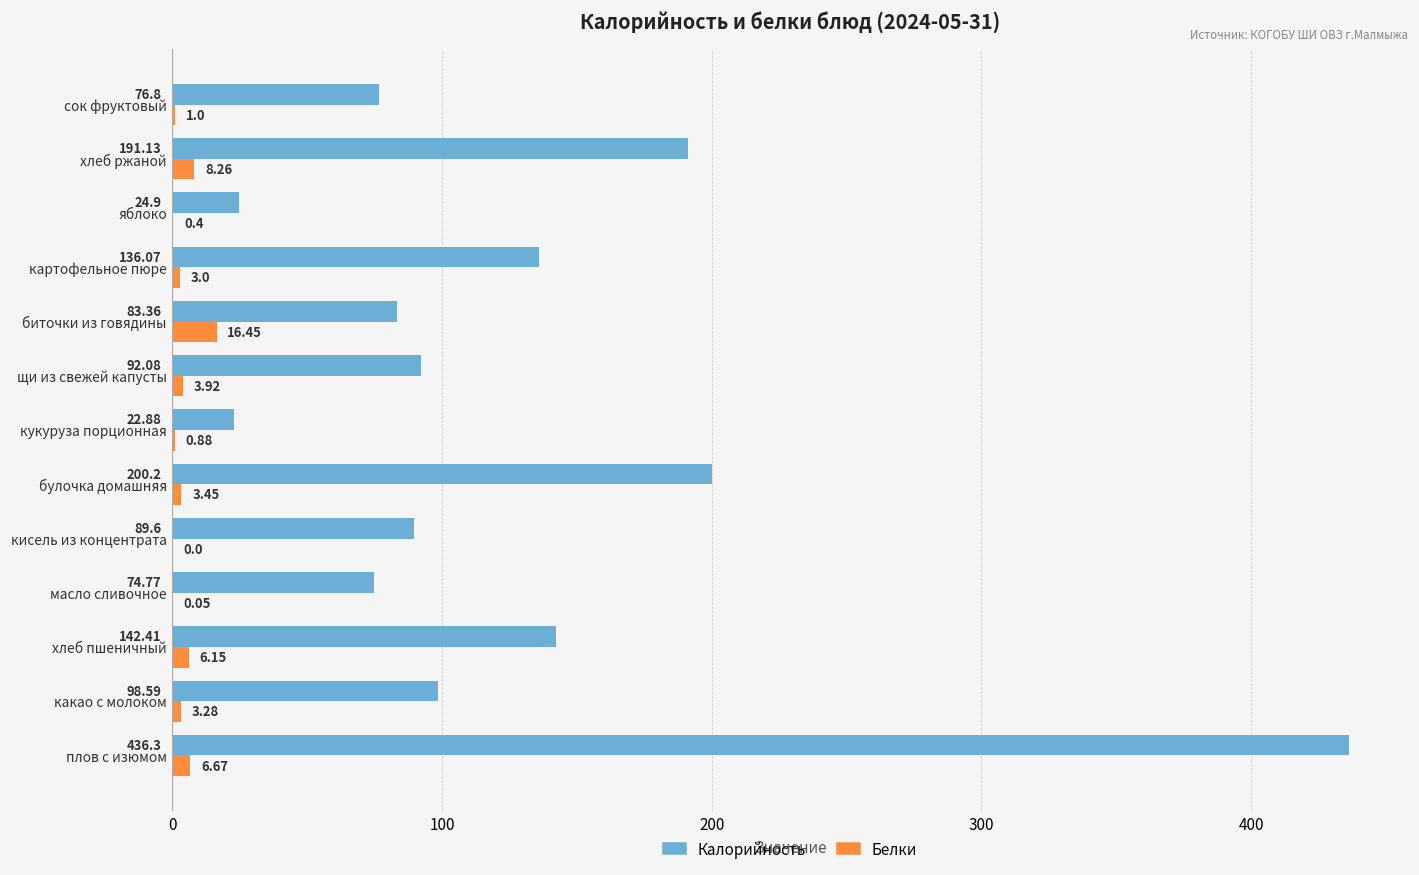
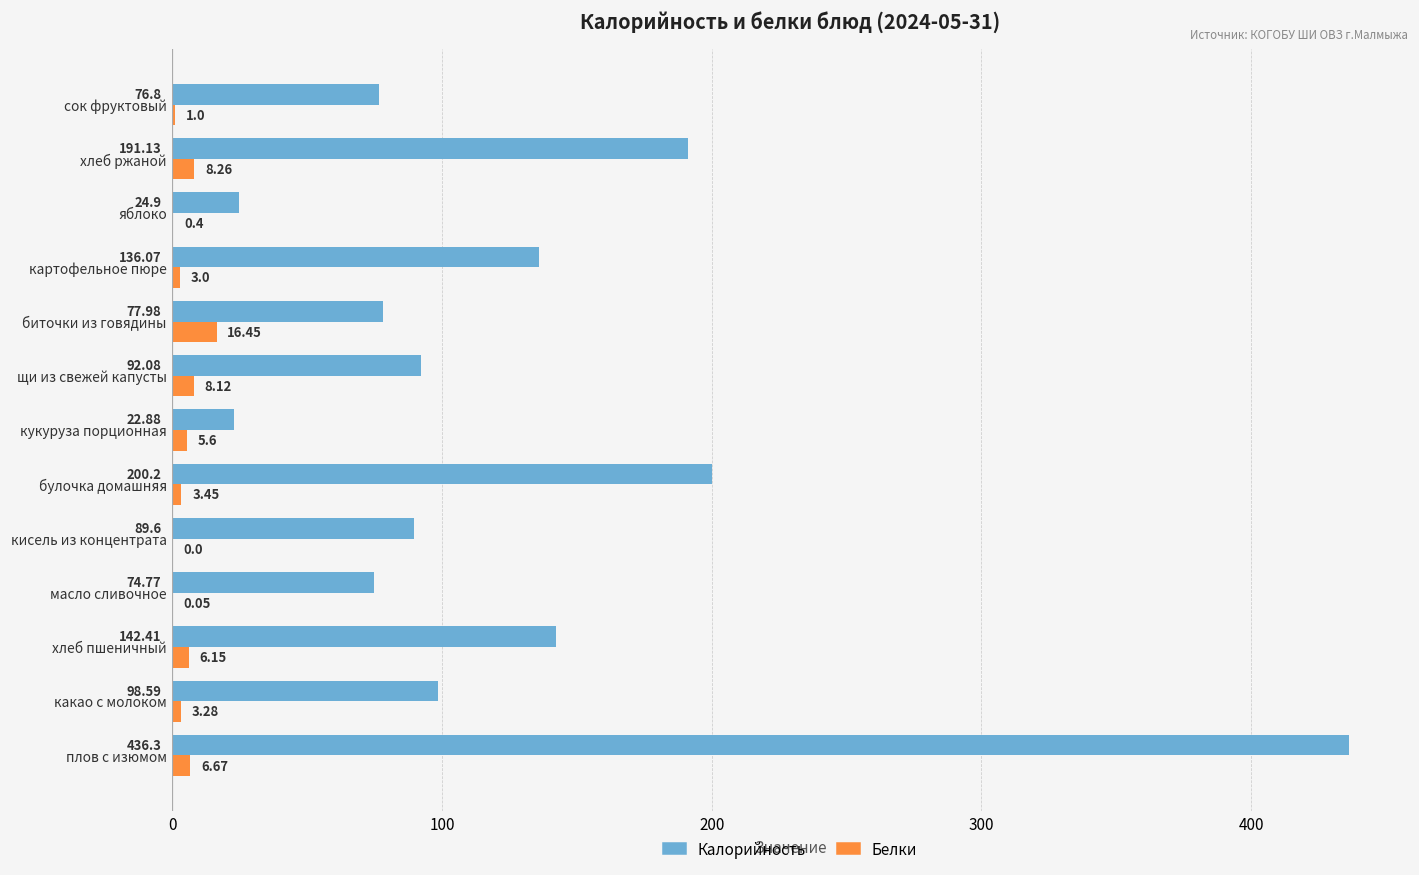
Калорийность, биточки из говядины: 83.36 -> 77.98
Белки, щи из свежей капусты: 3.92 -> 8.12
Белки, кукуруза порционная: 0.88 -> 5.6
